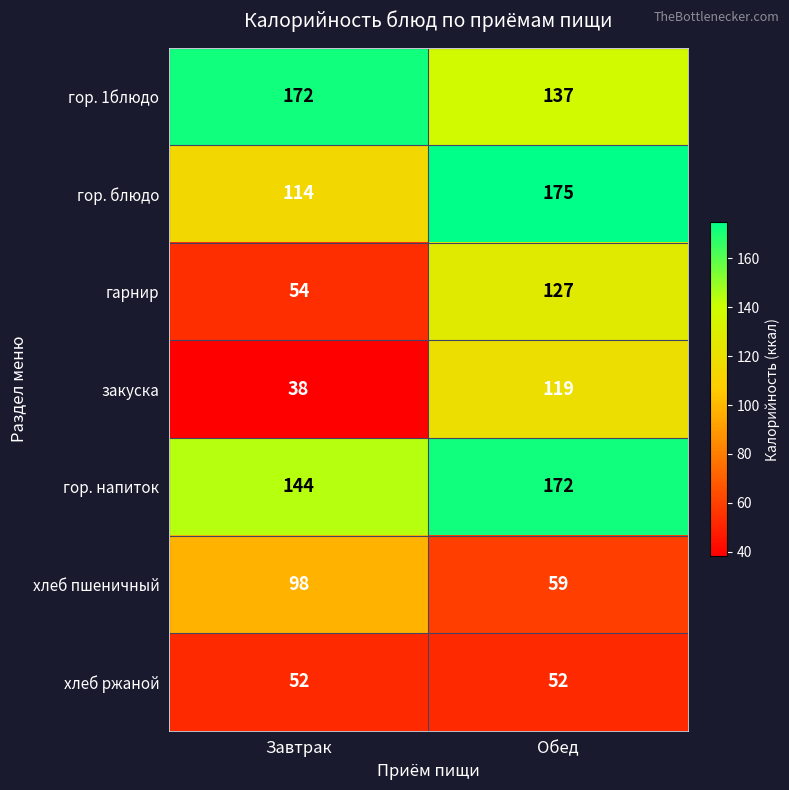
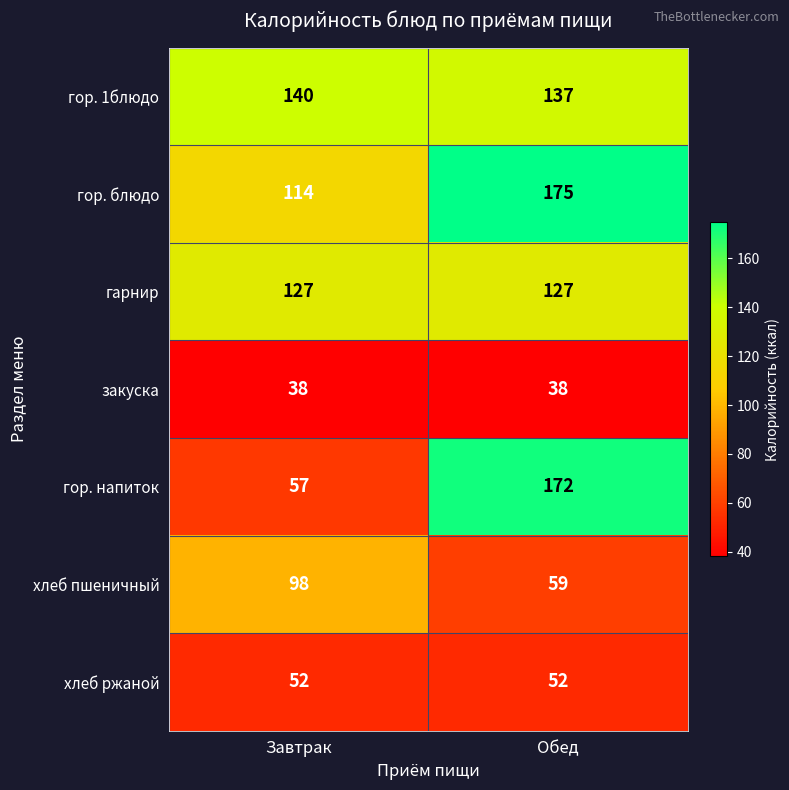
гор. 1блюдо, Завтрак: 172 -> 140
гарнир, Завтрак: 54 -> 127
закуска, Обед: 119 -> 38
гор. напиток, Завтрак: 144 -> 57
